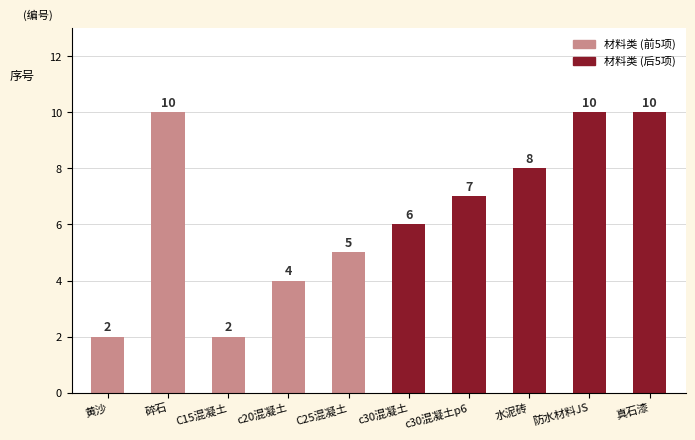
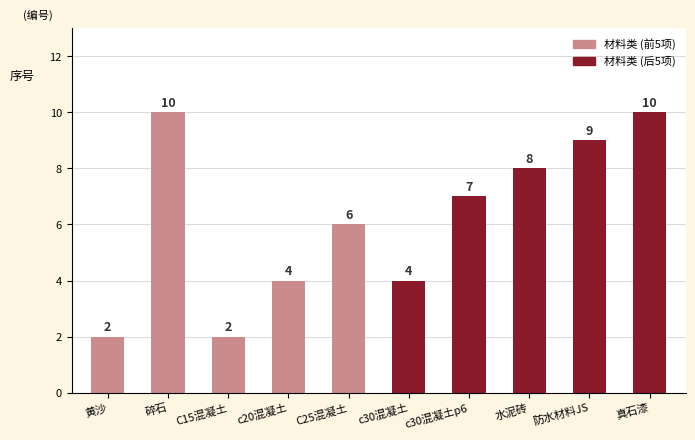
C25混凝土: 5 -> 6
c30混凝土: 6 -> 4
防水材料JS: 10 -> 9
